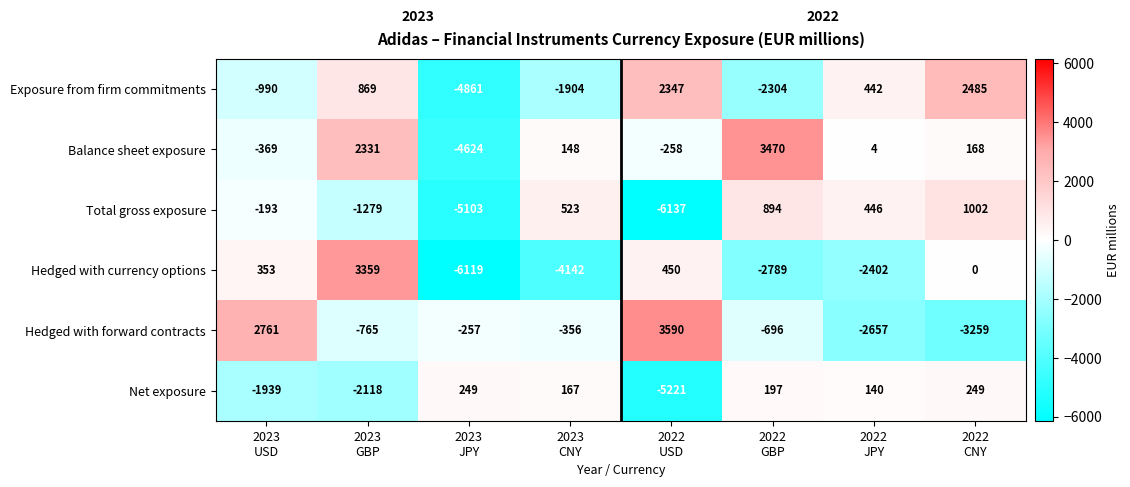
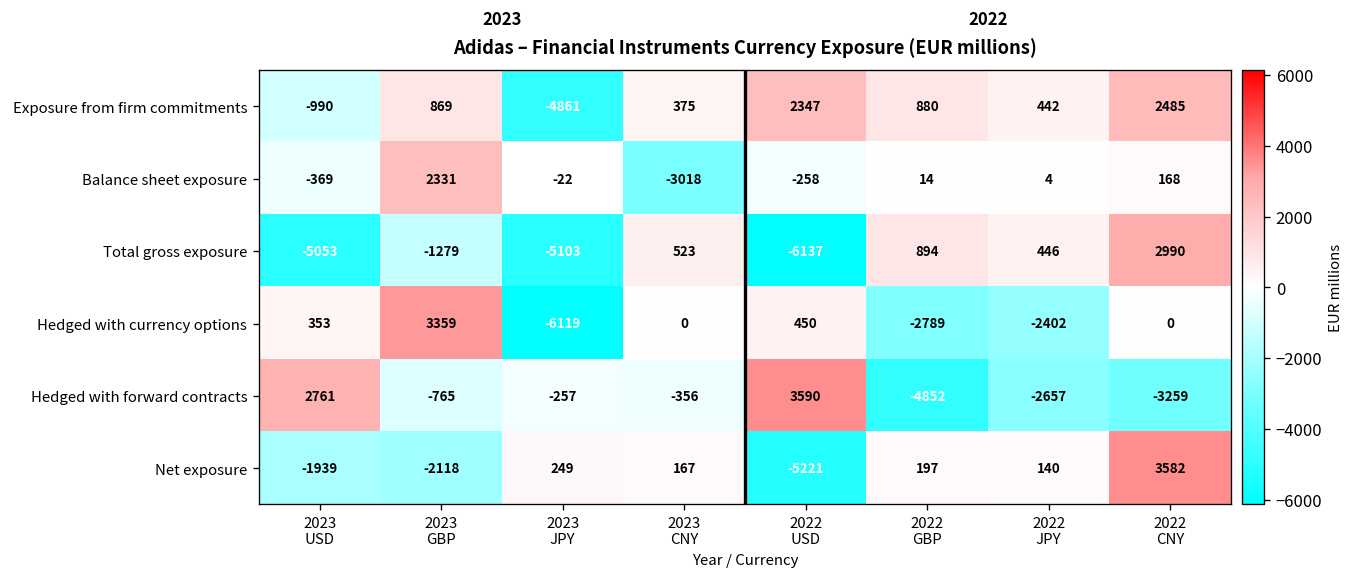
Exposure from firm commitments, 2023 CNY: -1904 -> 375
Exposure from firm commitments, 2022 GBP: -2304 -> 880
Balance sheet exposure, 2023 JPY: -4624 -> -22
Balance sheet exposure, 2023 CNY: 148 -> -3018
Balance sheet exposure, 2022 GBP: 3470 -> 14
Total gross exposure, 2023 USD: -193 -> -5053
Total gross exposure, 2022 CNY: 1002 -> 2990
Hedged with currency options, 2023 CNY: -4142 -> 0
Hedged with forward contracts, 2022 GBP: -696 -> -4852
Net exposure, 2022 CNY: 249 -> 3582
